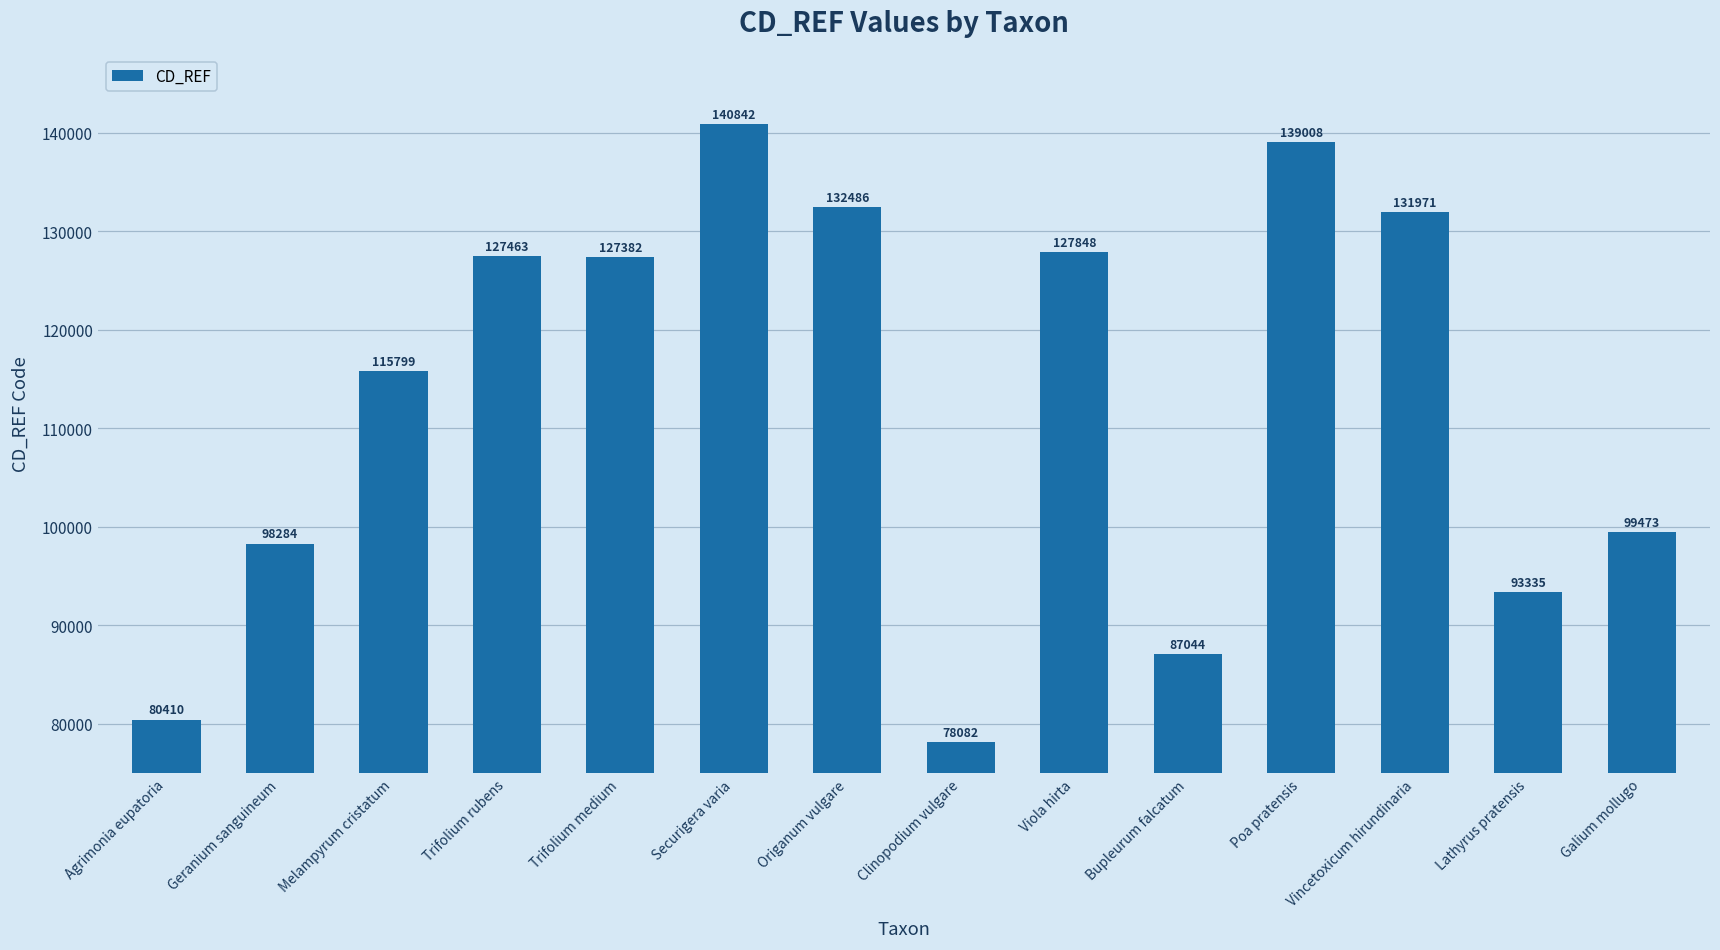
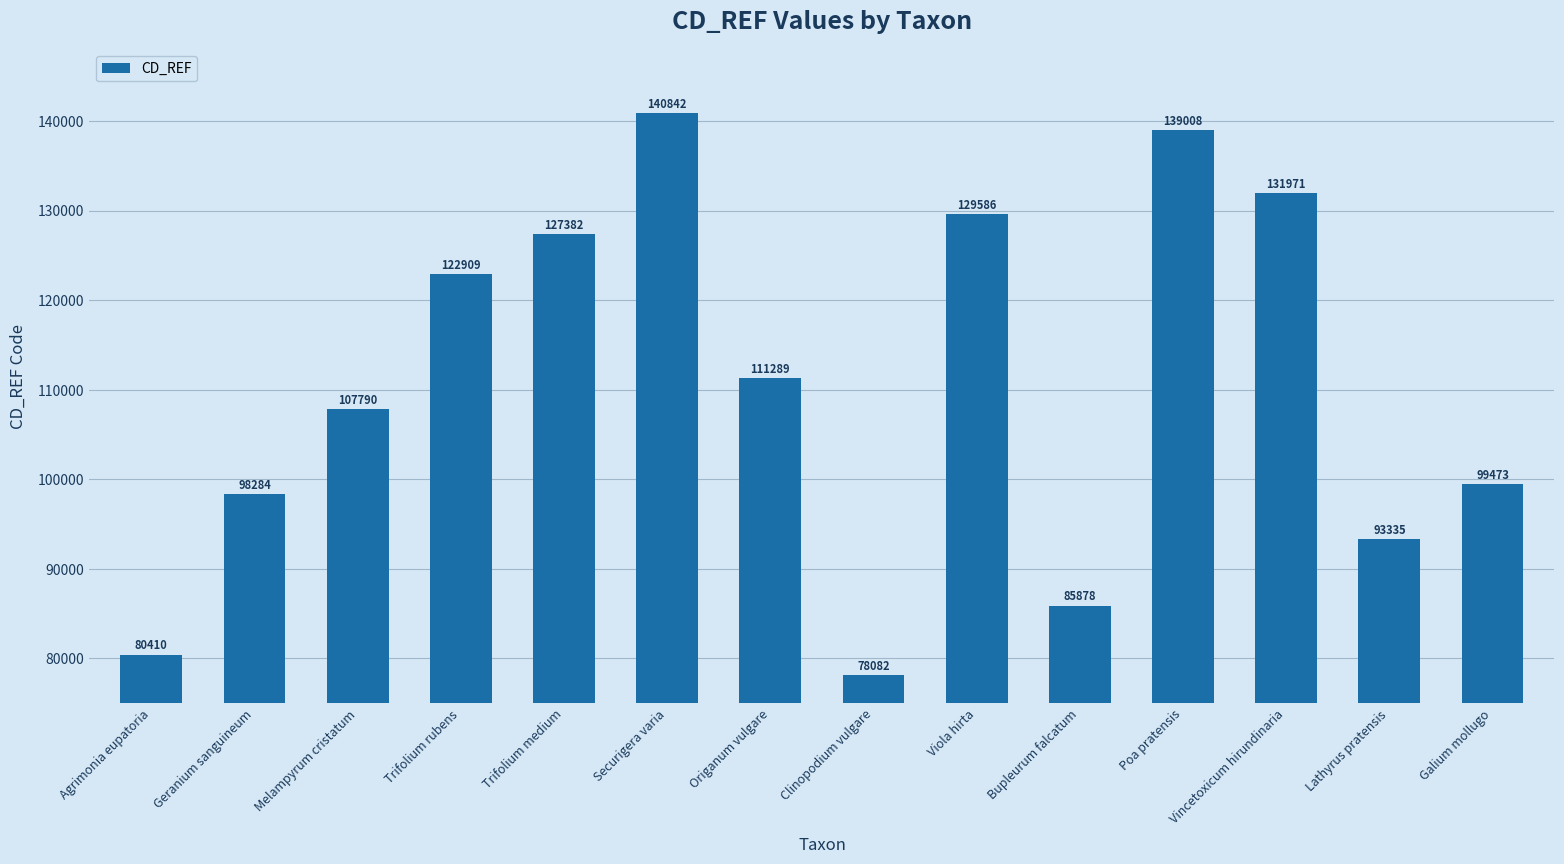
Melampyrum cristatum: 115799 -> 107790
Trifolium rubens: 127463 -> 122909
Origanum vulgare: 132486 -> 111289
Viola hirta: 127848 -> 129586
Bupleurum falcatum: 87044 -> 85878
